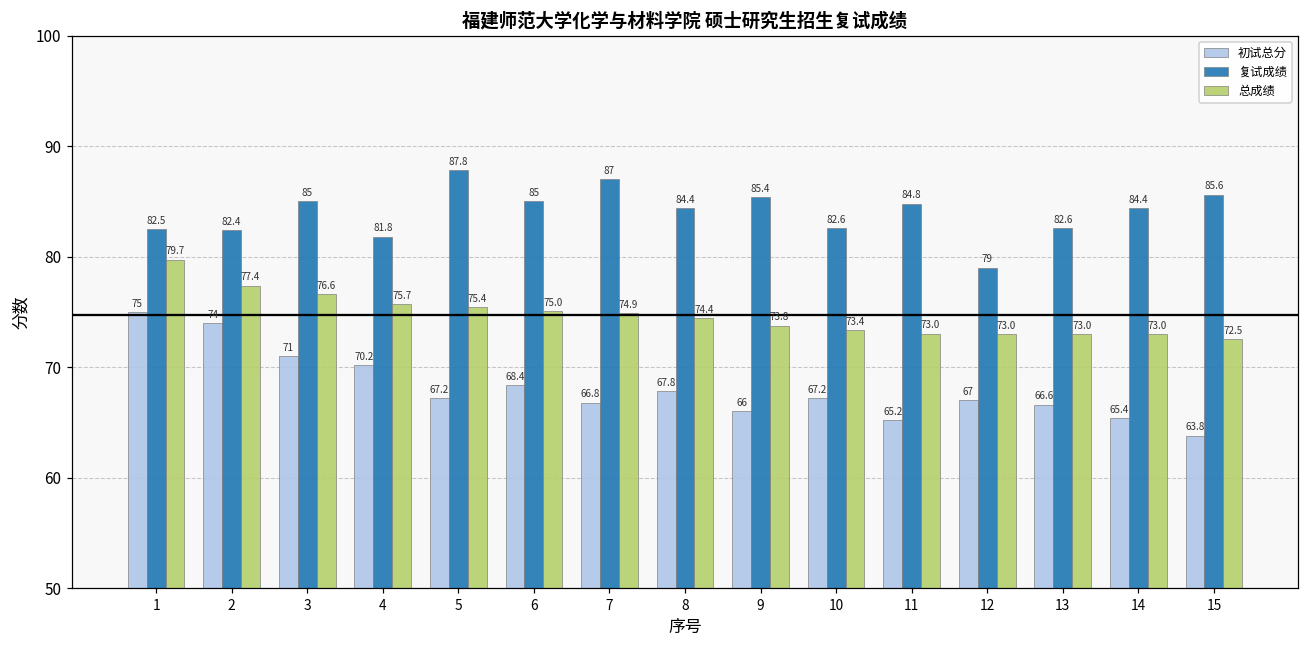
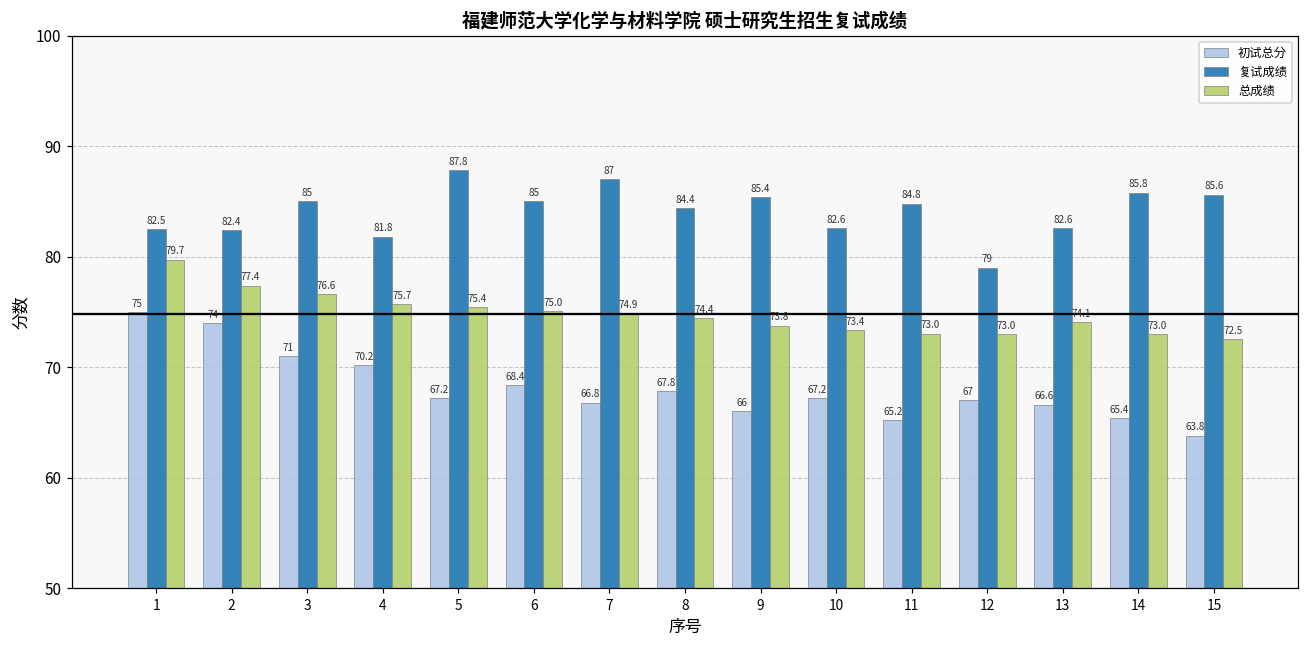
总成绩, 13: 73.0 -> 74.1
复试成绩, 14: 84.4 -> 85.8
